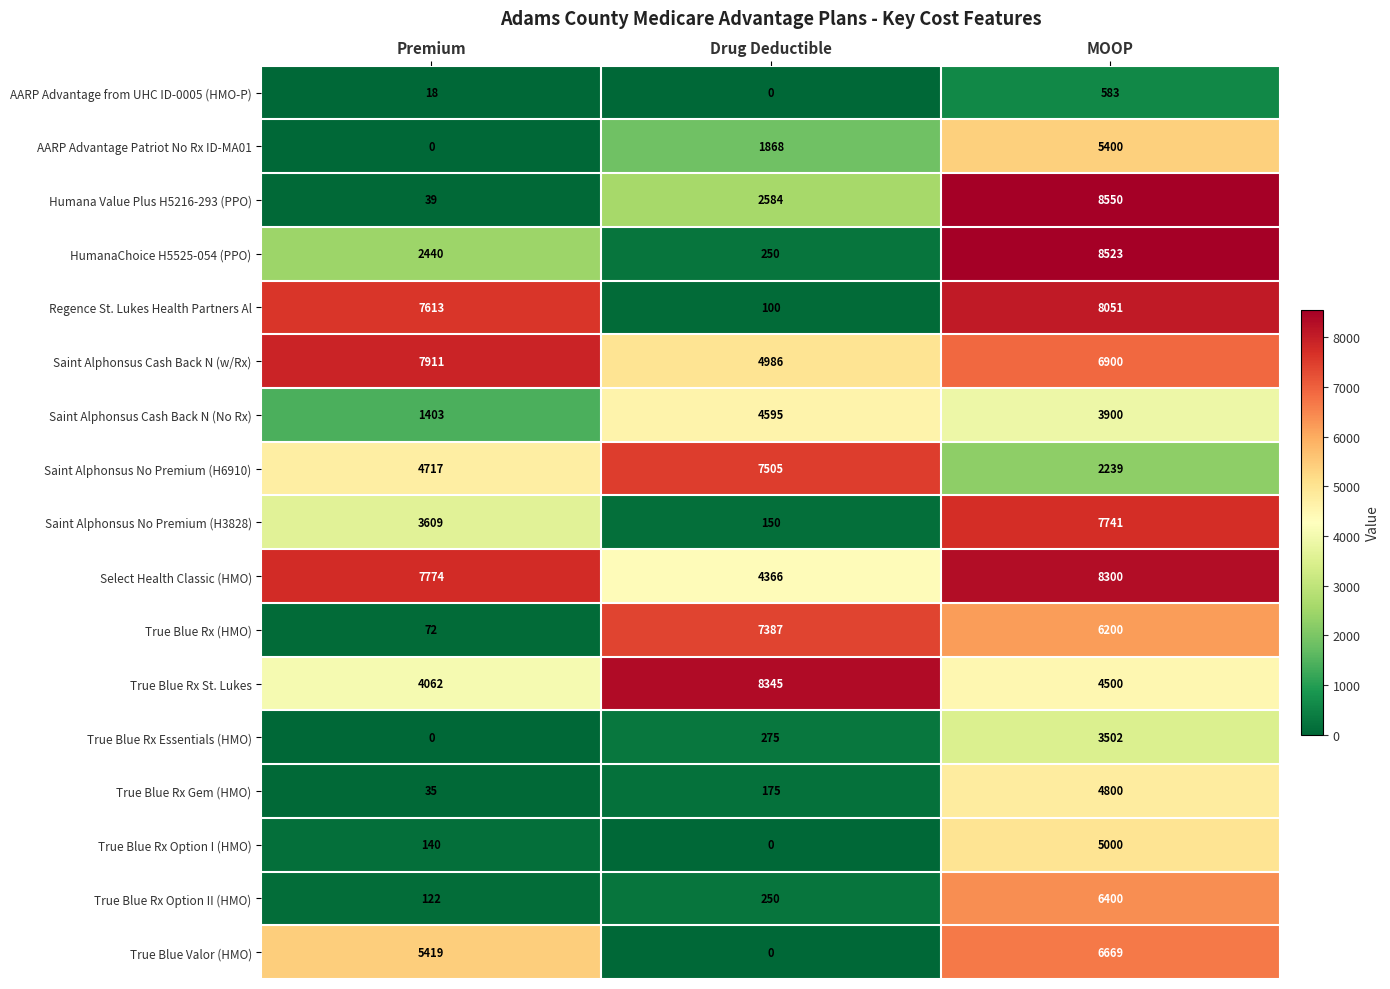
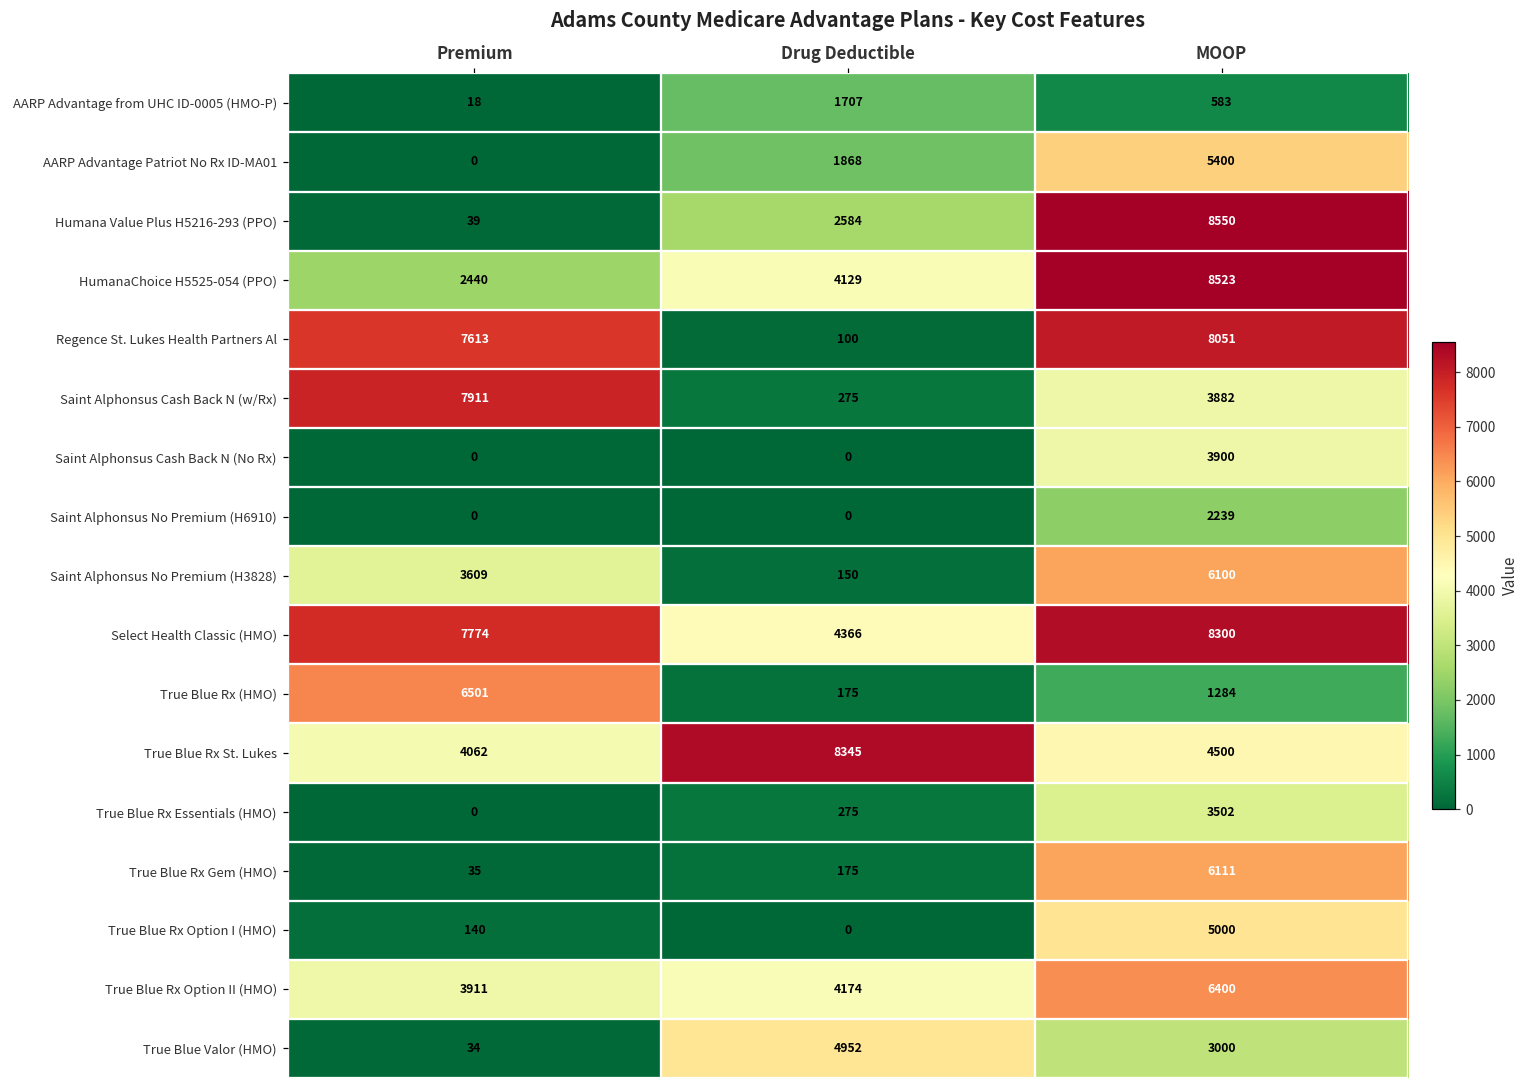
AARP Advantage from UHC ID-0005 (HMO-P), Drug Deductible: 0 -> 1707
HumanaChoice H5525-054 (PPO), Drug Deductible: 250 -> 4129
Saint Alphonsus Cash Back N (w/Rx), Drug Deductible: 4986 -> 275
Saint Alphonsus Cash Back N (w/Rx), MOOP: 6900 -> 3882
Saint Alphonsus Cash Back N (No Rx), Premium: 1403 -> 0
Saint Alphonsus Cash Back N (No Rx), Drug Deductible: 4595 -> 0
Saint Alphonsus No Premium (H6910), Premium: 4717 -> 0
Saint Alphonsus No Premium (H6910), Drug Deductible: 7505 -> 0
Saint Alphonsus No Premium (H3828), MOOP: 7741 -> 6100
True Blue Rx (HMO), Premium: 72 -> 6501
True Blue Rx (HMO), Drug Deductible: 7387 -> 175
True Blue Rx (HMO), MOOP: 6200 -> 1284
True Blue Rx Gem (HMO), MOOP: 4800 -> 6111
True Blue Rx Option II (HMO), Premium: 122 -> 3911
True Blue Rx Option II (HMO), Drug Deductible: 250 -> 4174
True Blue Valor (HMO), Premium: 5419 -> 34
True Blue Valor (HMO), Drug Deductible: 0 -> 4952
True Blue Valor (HMO), MOOP: 6669 -> 3000
